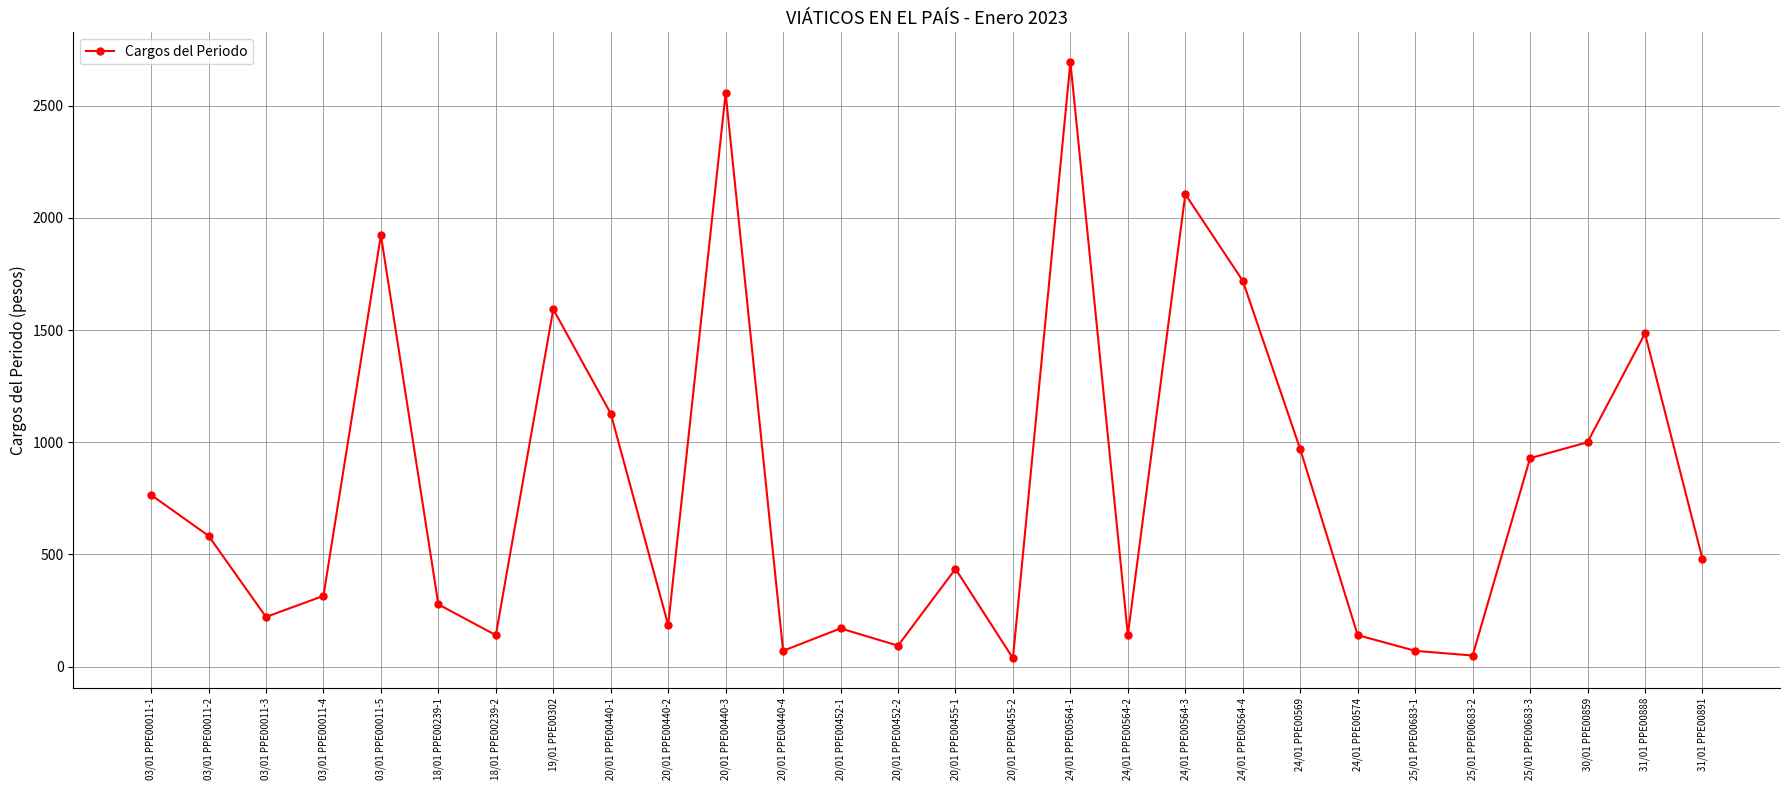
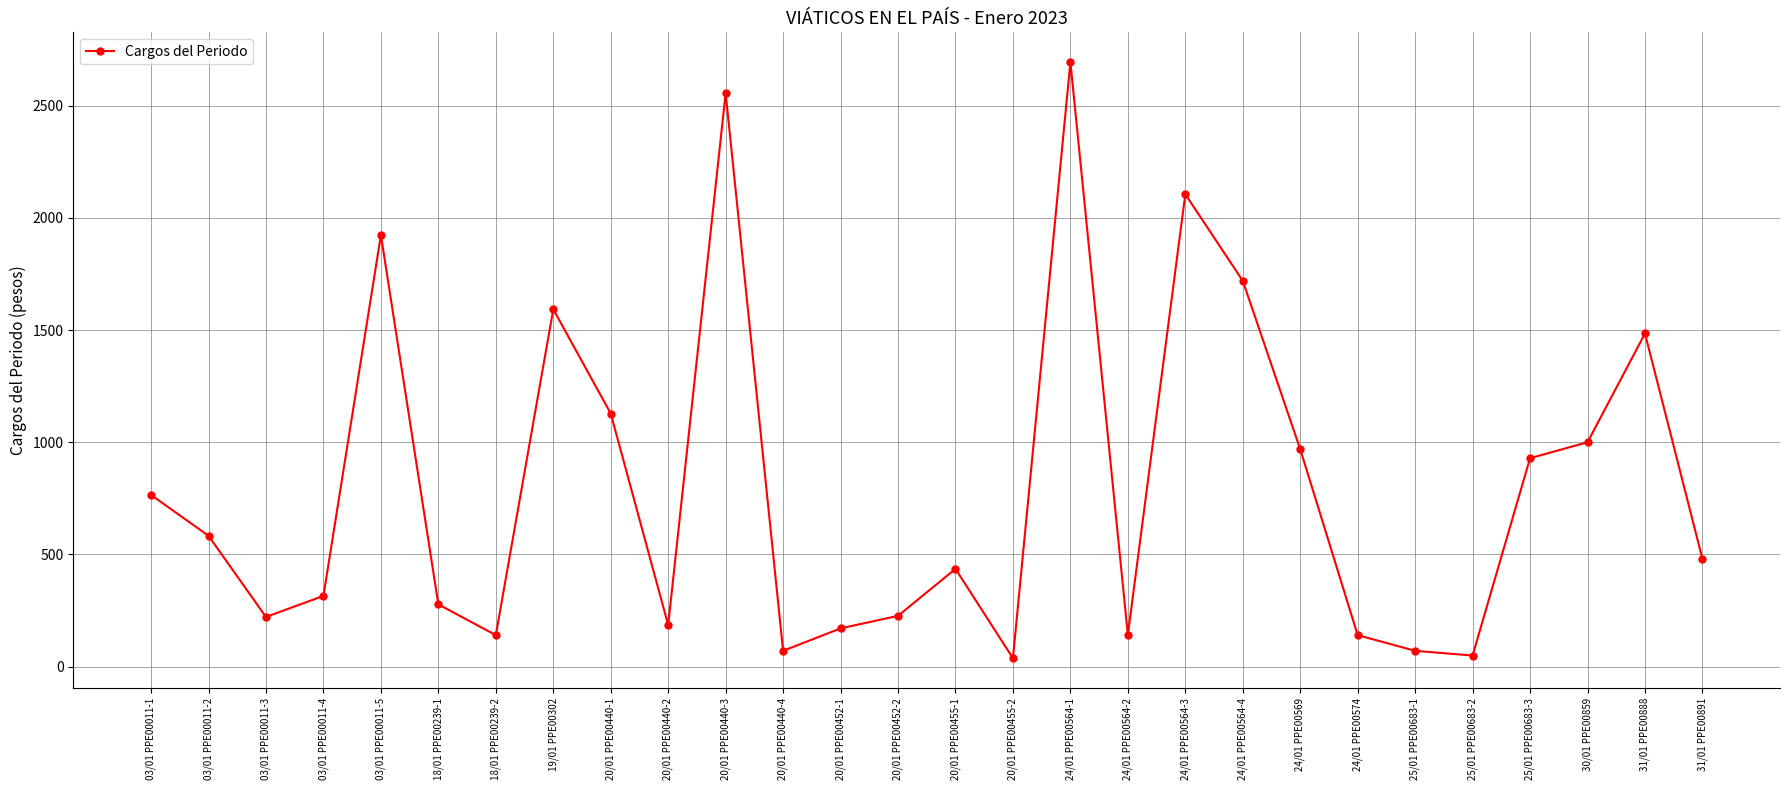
20/01 PPE00452-2: 90 -> 230
